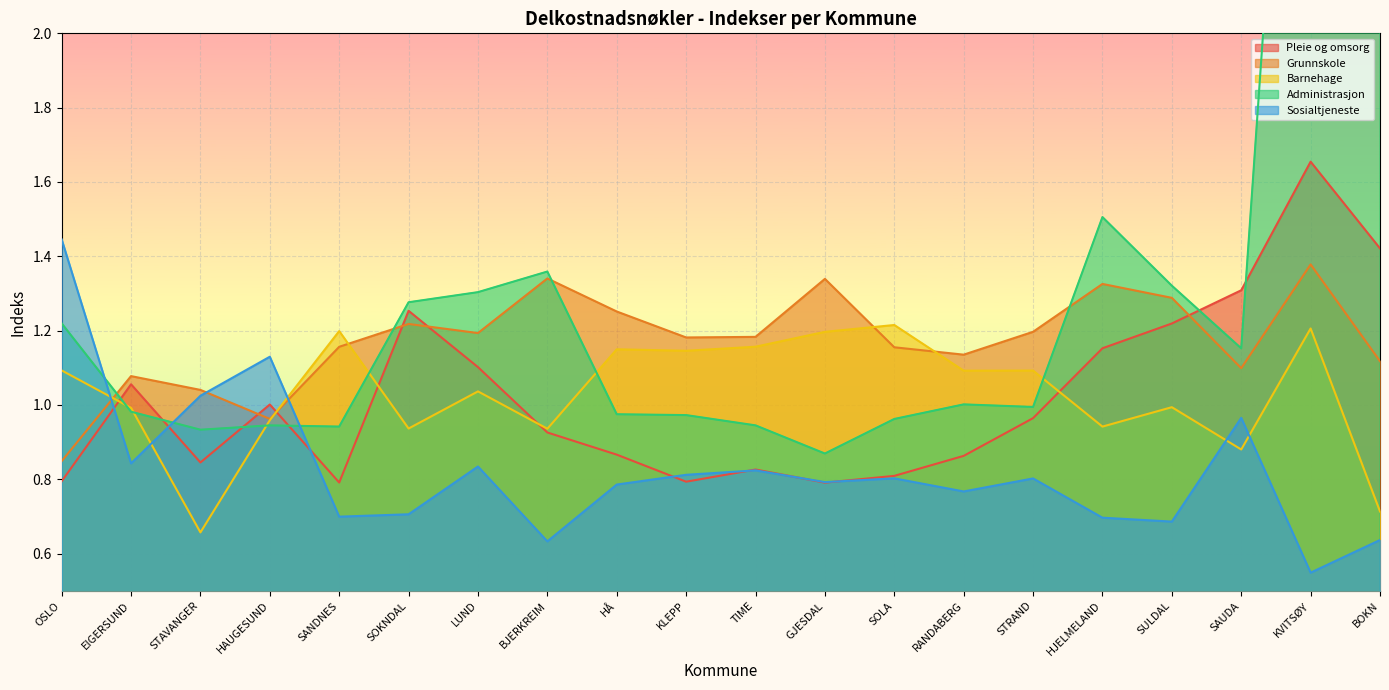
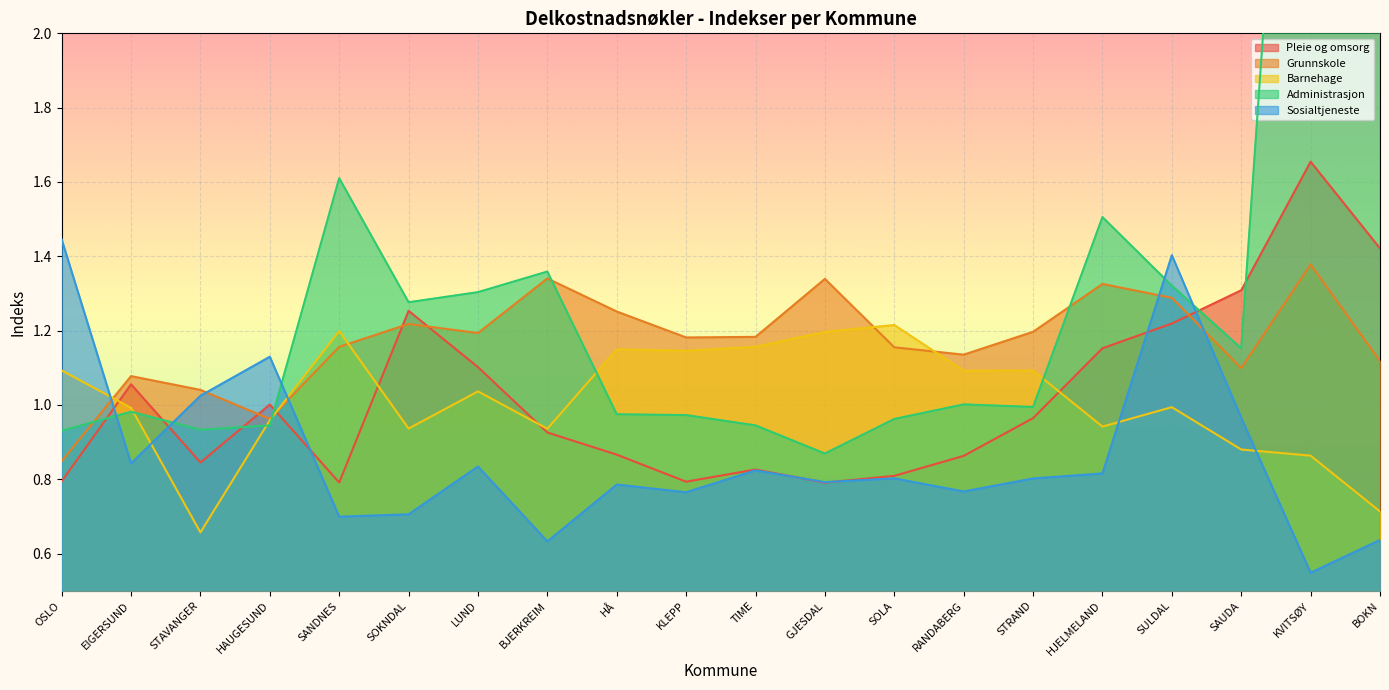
Administrasjon, OSLO: 1.22 -> 0.93
Administrasjon, SANDNES: 0.94 -> 1.61
Sosialtjeneste, KLEPP: 0.81 -> 0.77
Sosialtjeneste, HJELMELAND: 0.70 -> 0.82
Sosialtjeneste, SULDAL: 0.69 -> 1.40
Barnehage, KVITSØY: 1.21 -> 0.86
